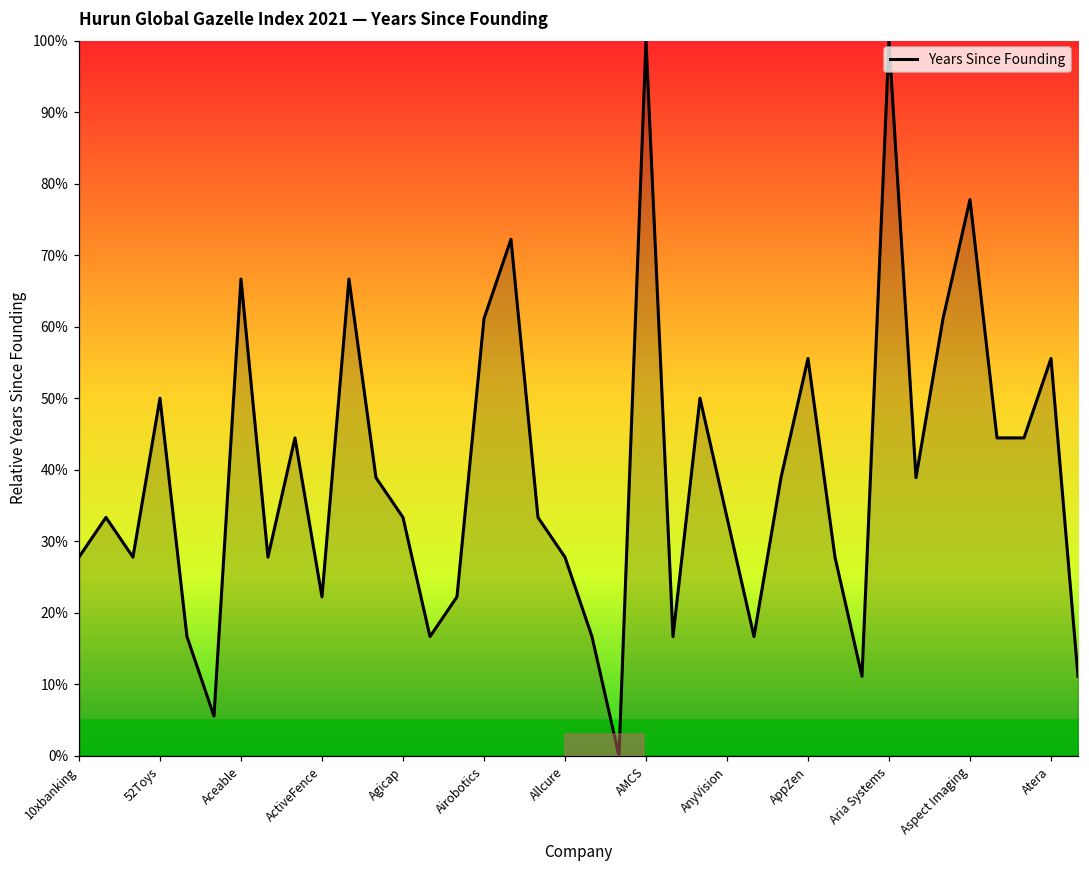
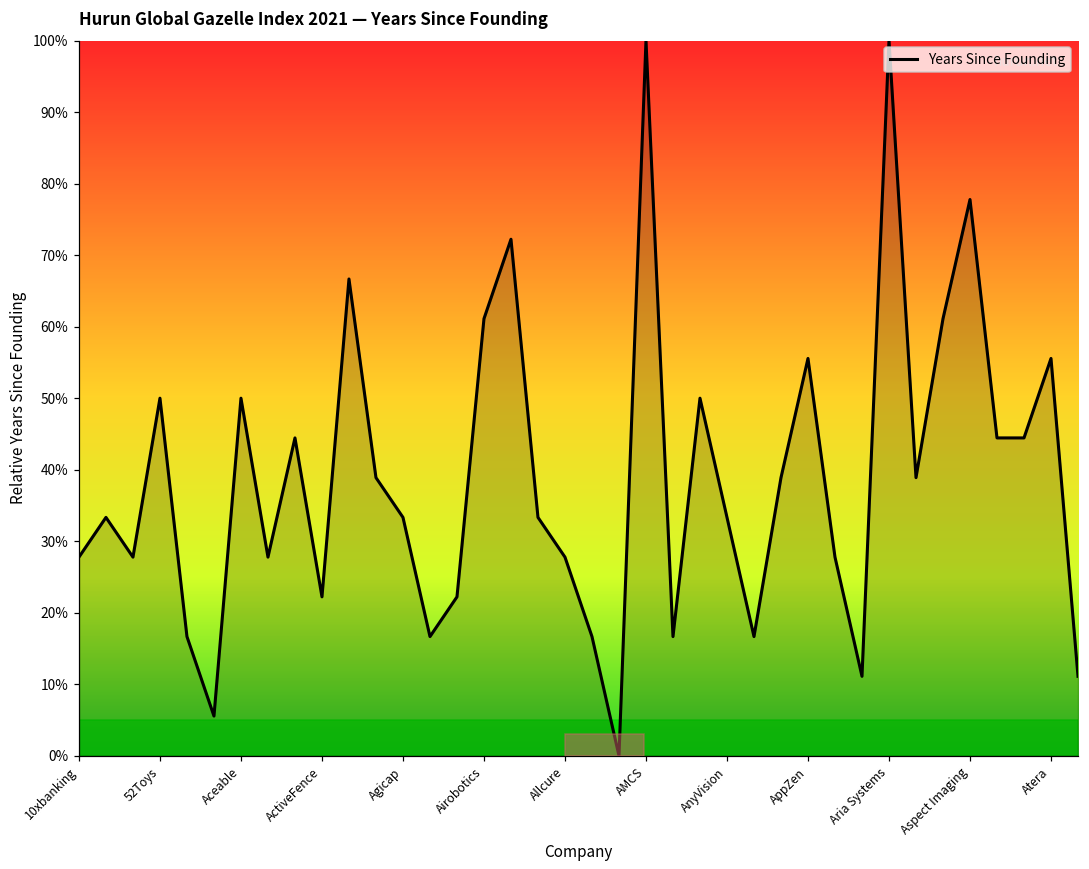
Aceable: 67% -> 50%
